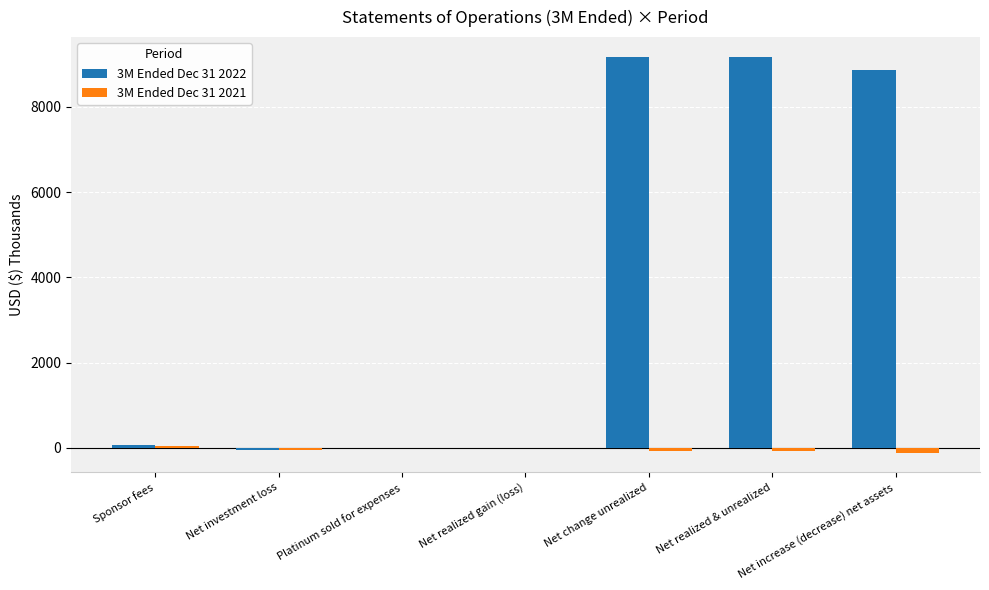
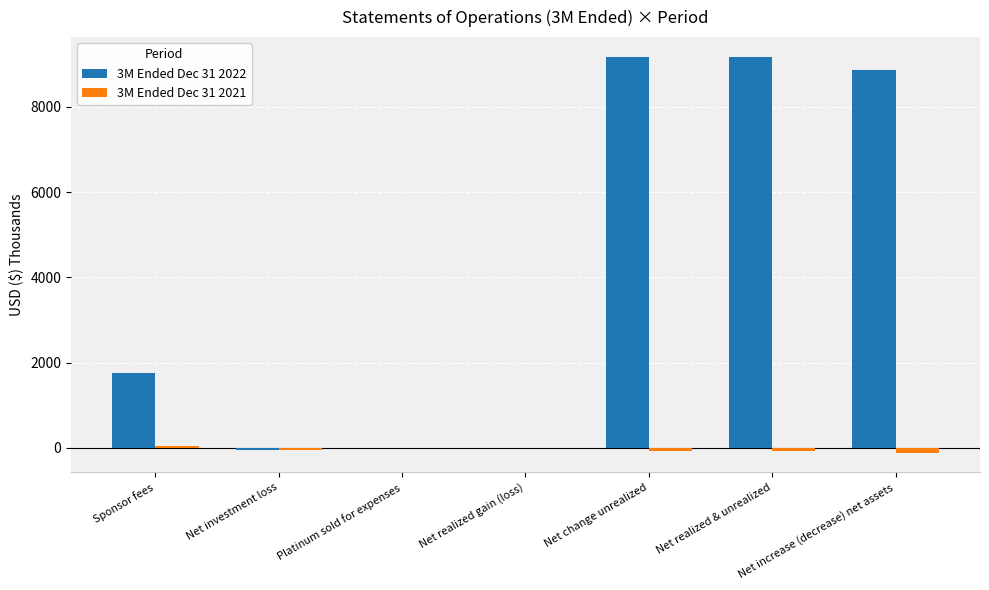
3M Ended Dec 31 2022, Sponsor fees: 100 -> 1700
